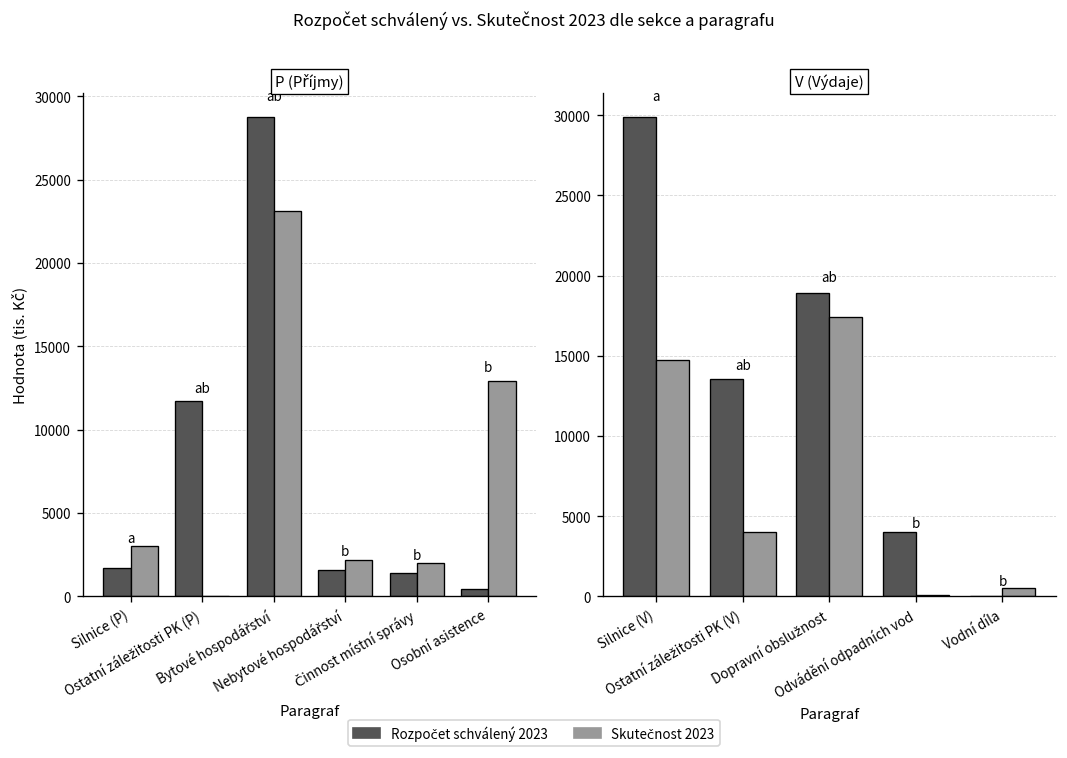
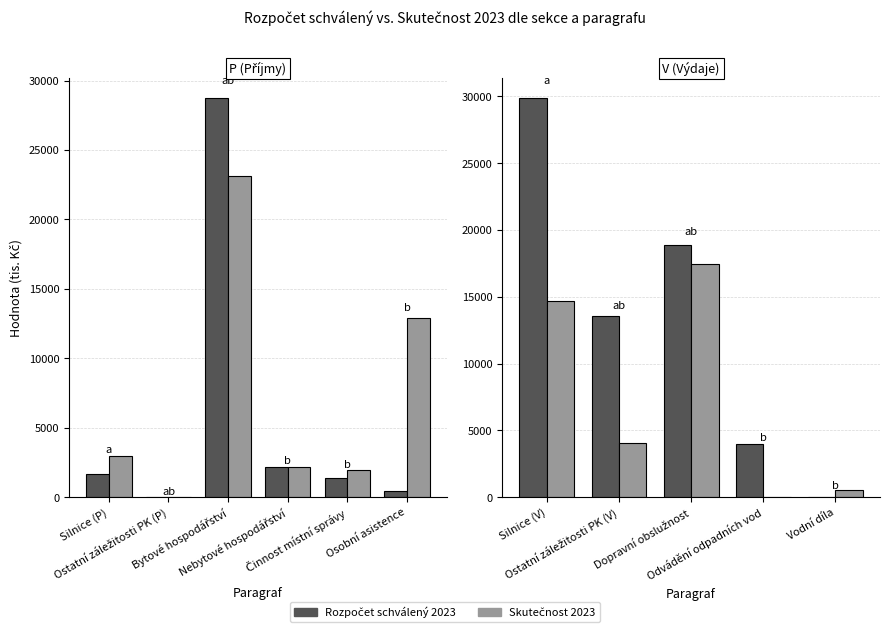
P (Příjmy), Rozpočet schválený 2023, Ostatní záležitosti PK (P): 11700 -> 0
P (Příjmy), Rozpočet schválený 2023, Nebytové hospodářství: 1600 -> 2200
